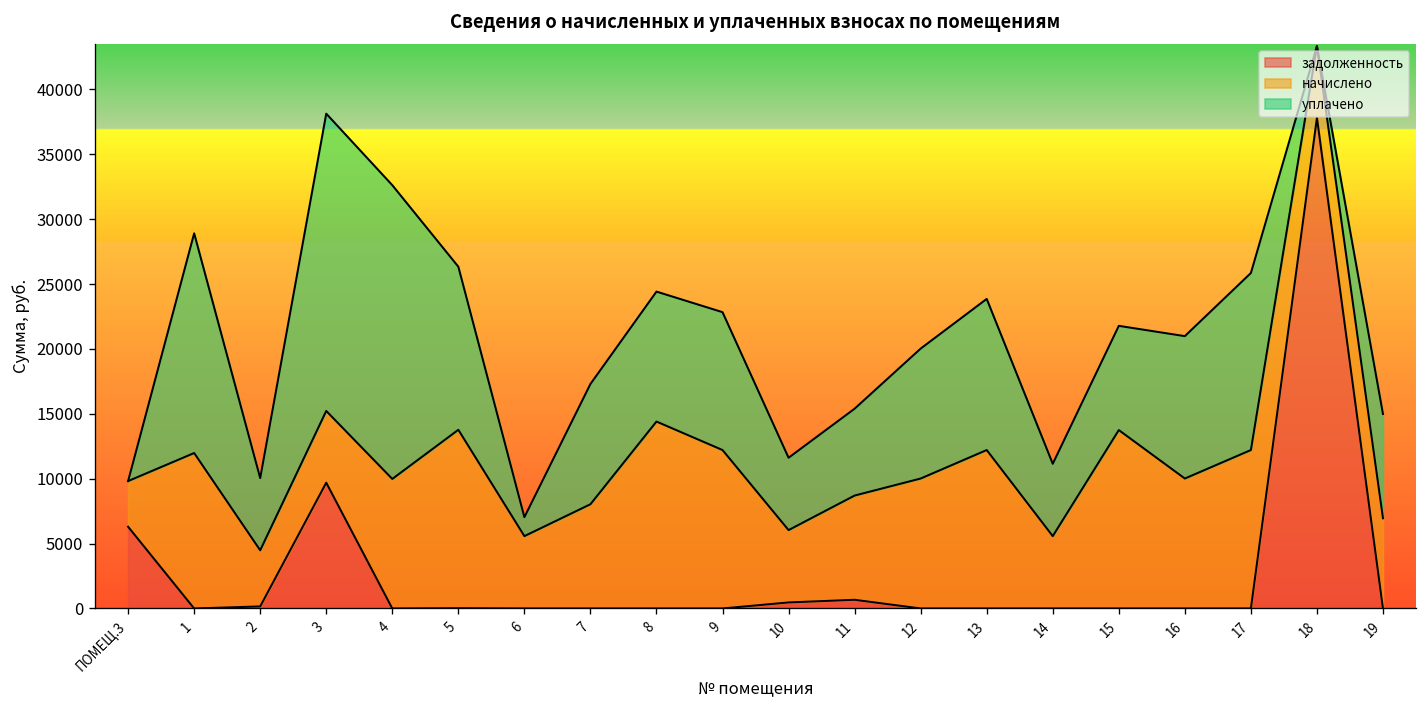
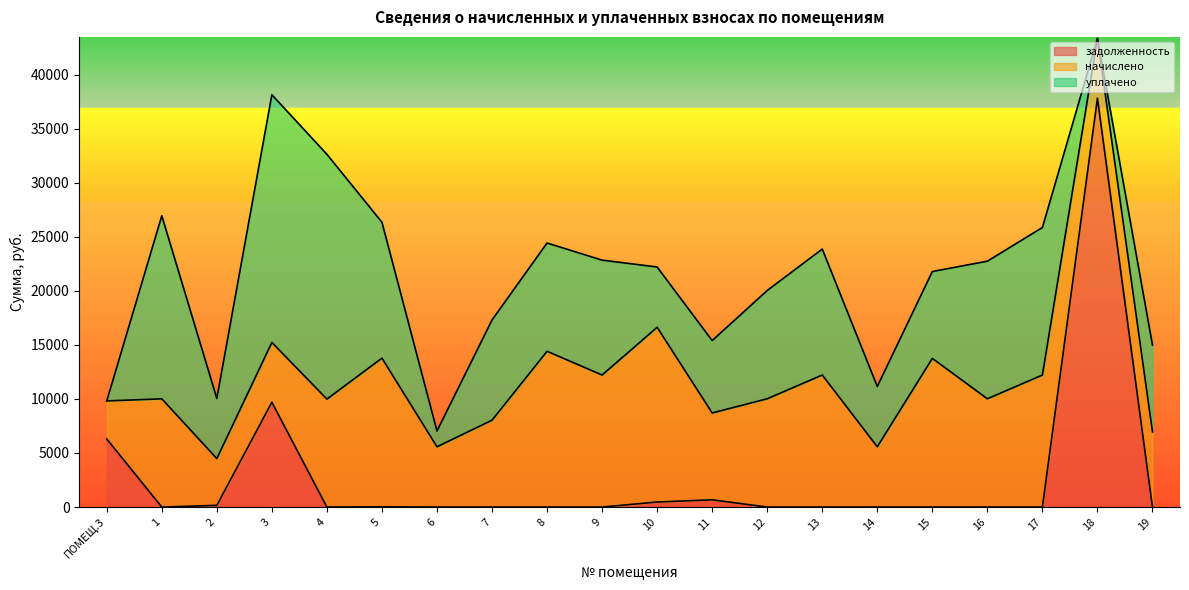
начислено, 1: 12000 -> 10000
начислено, 10: 5600 -> 16200
уплачено, 16: 11000 -> 12700
